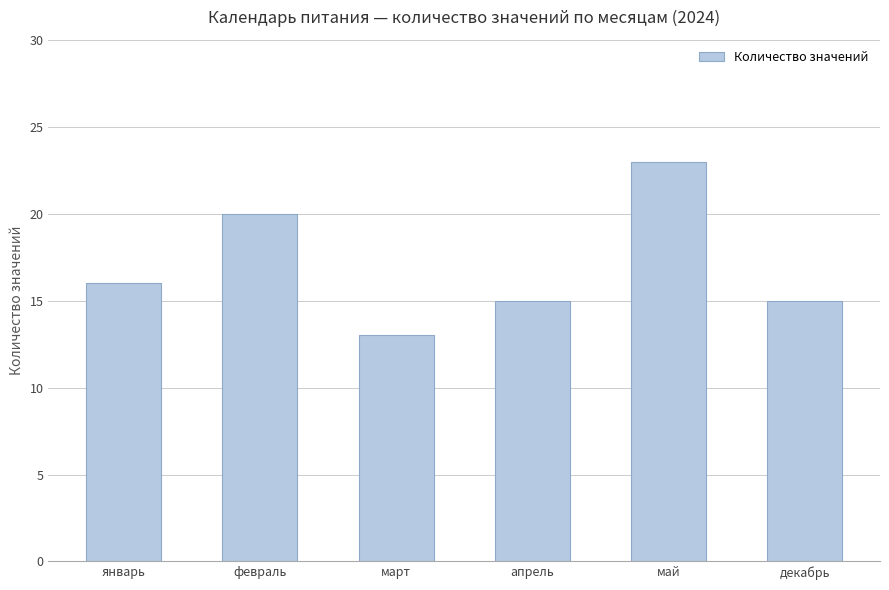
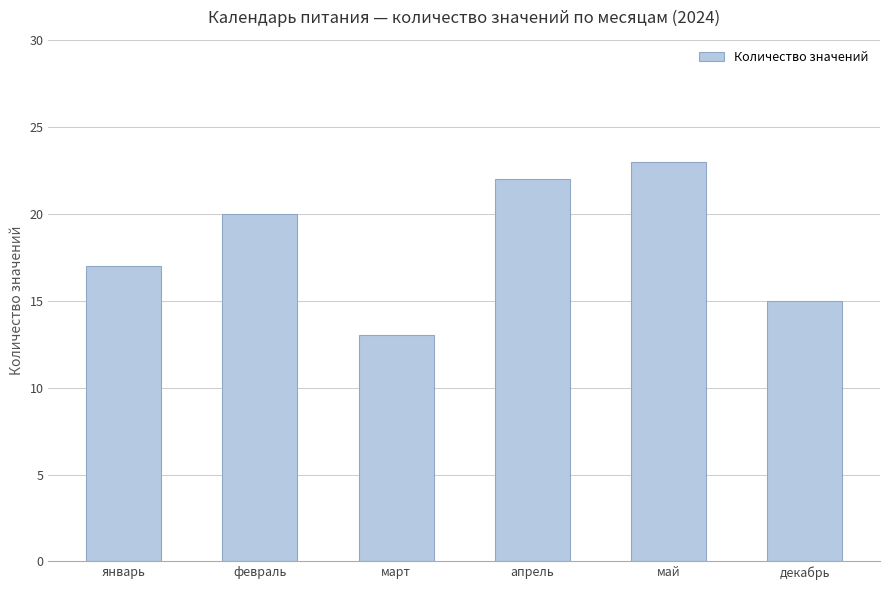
январь: 16 -> 17
апрель: 15 -> 22
